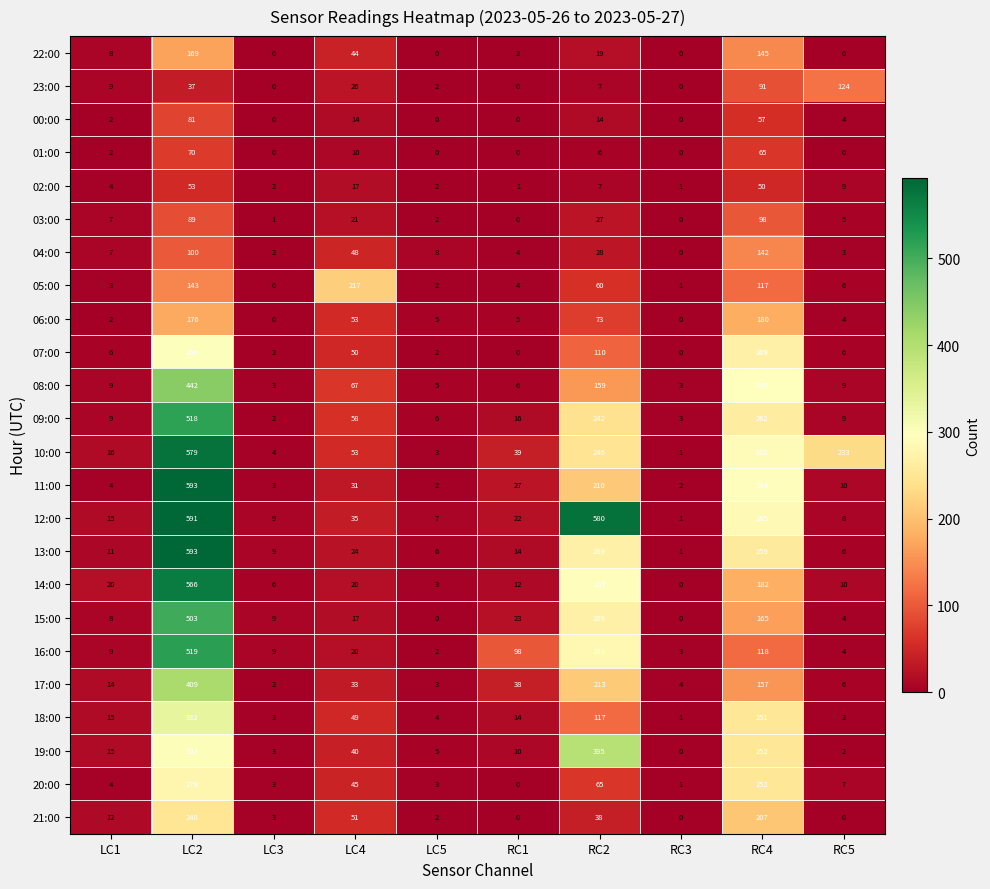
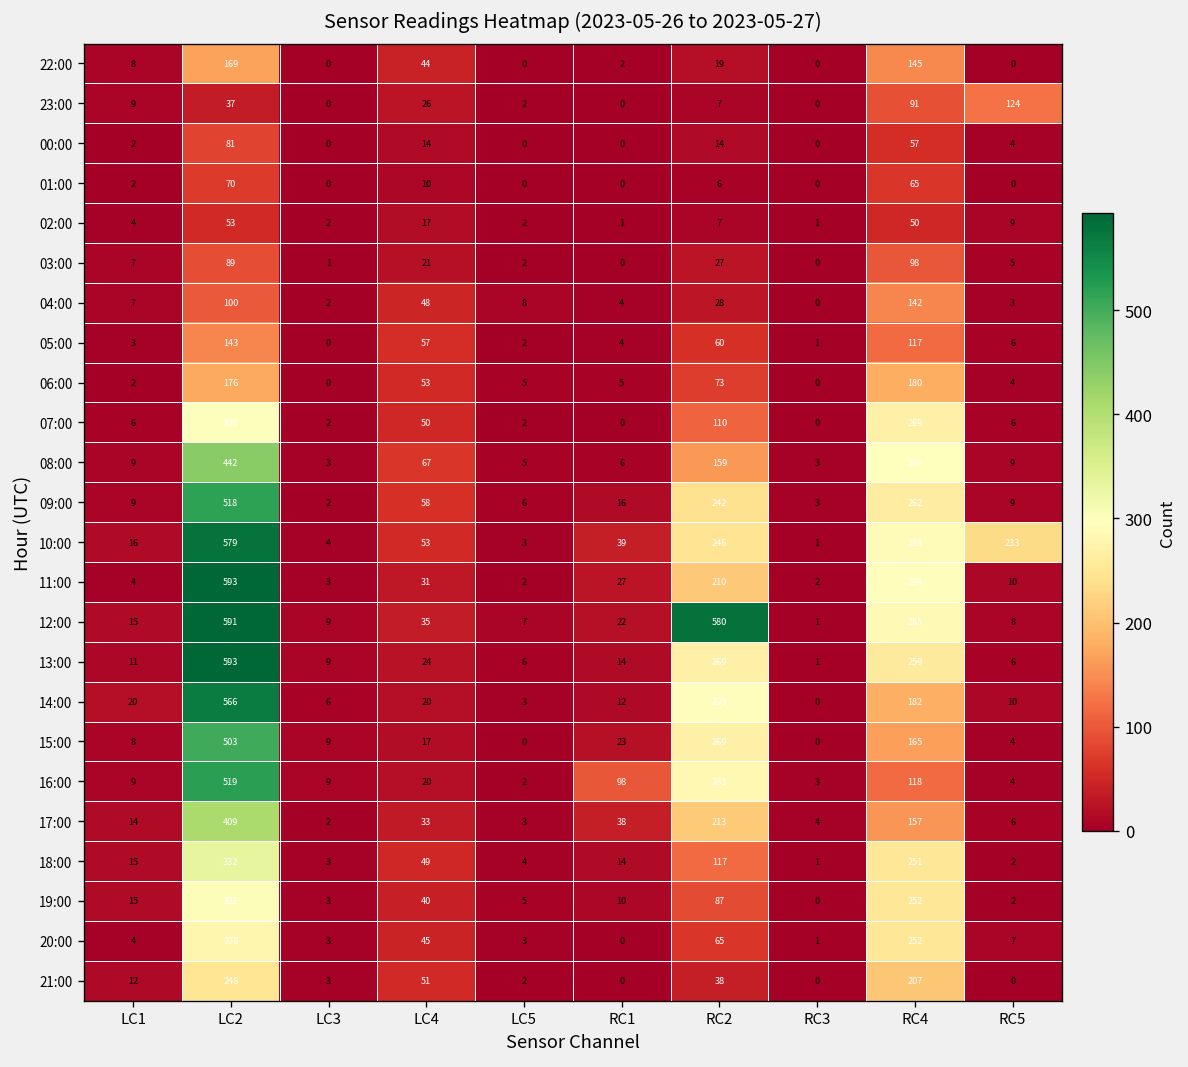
05:00, LC4: 217 -> 57
19:00, RC2: 395 -> 87
